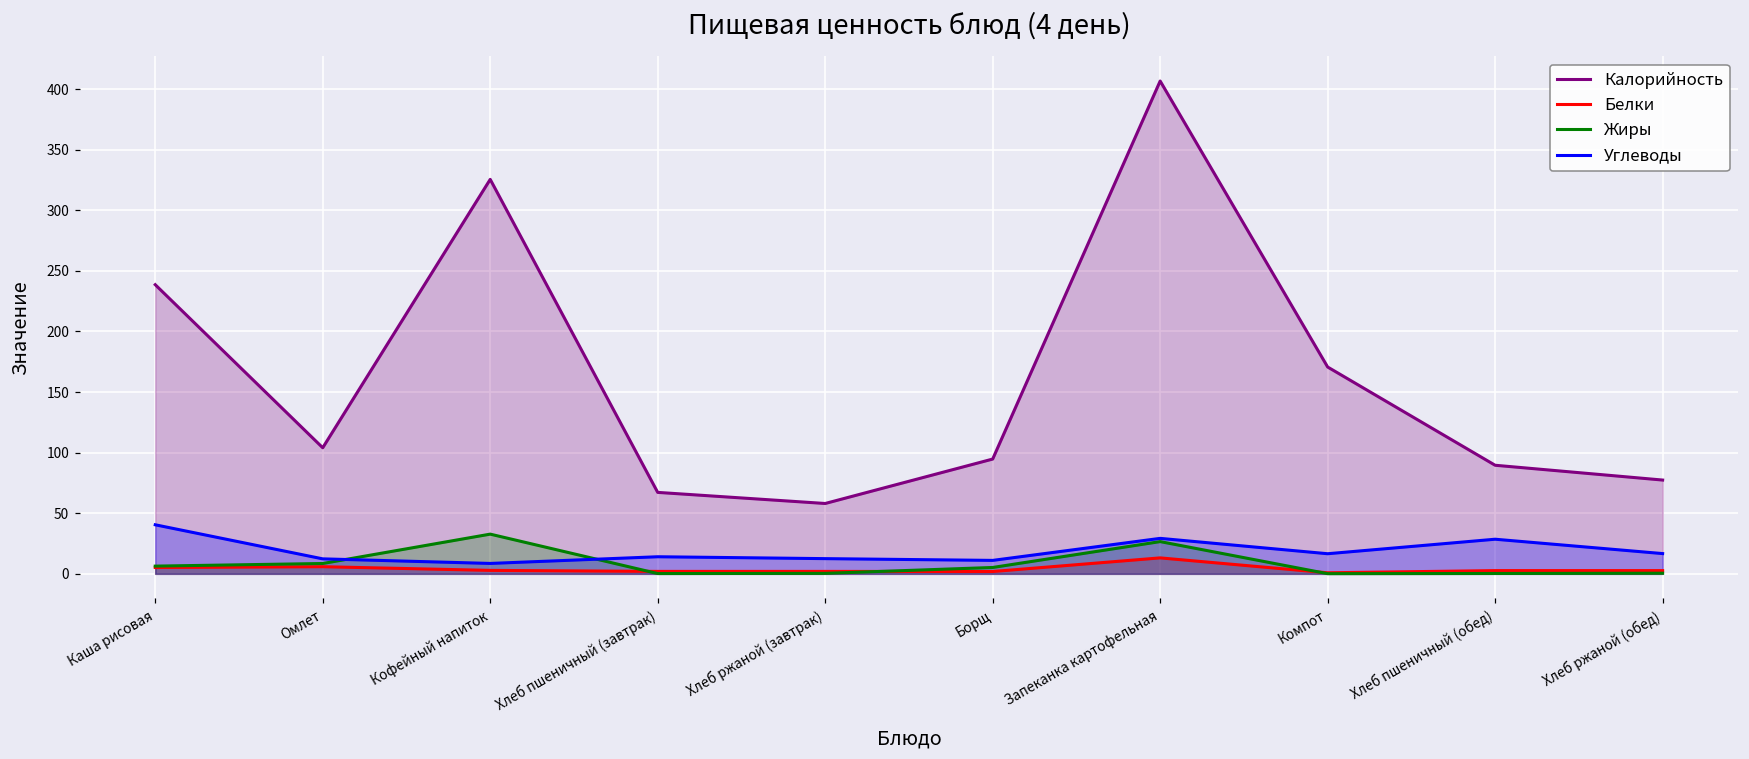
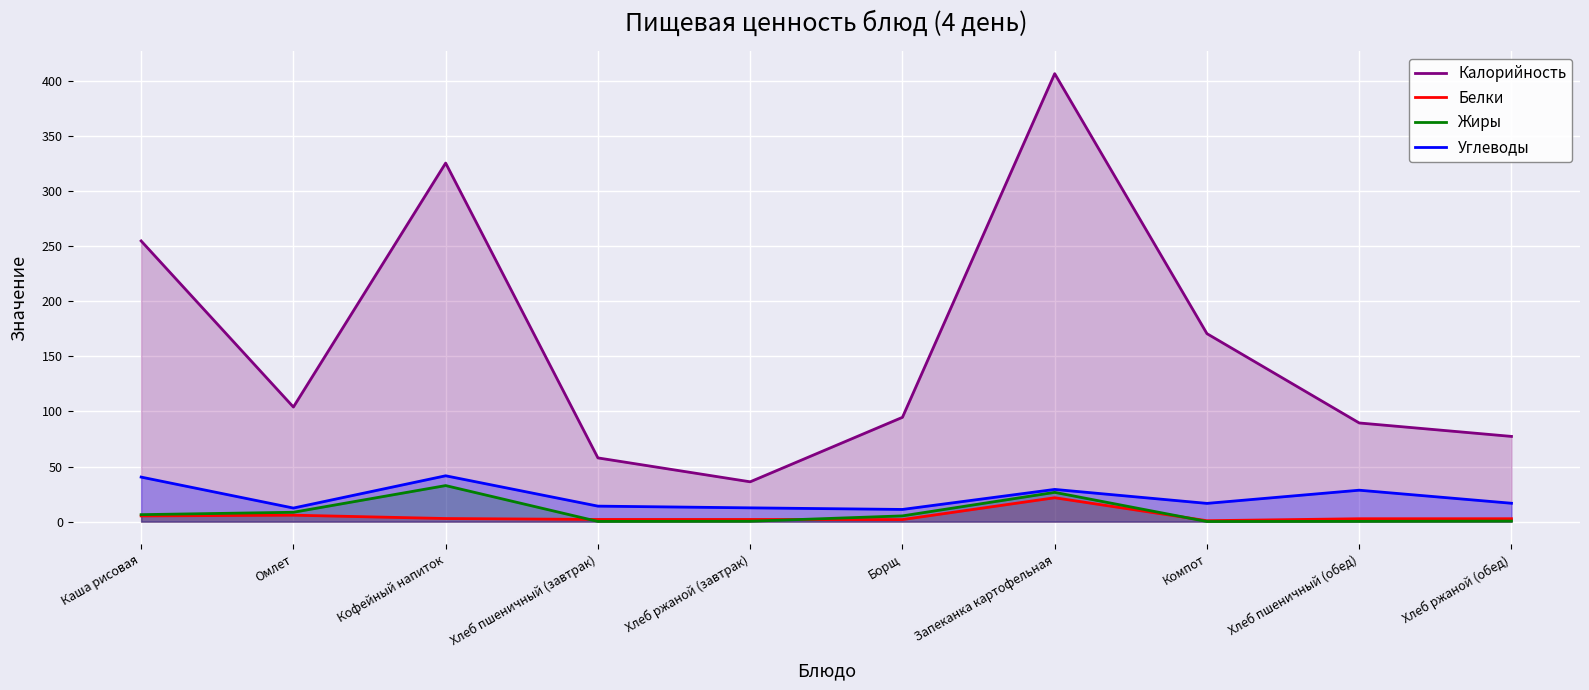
Калорийность, Каша рисовая: 239 -> 255
Углеводы, Кофейный напиток: 9 -> 42
Калорийность, Хлеб пшеничный (завтрак): 67 -> 58
Калорийность, Хлеб ржаной (завтрак): 58 -> 36
Белки, Запеканка картофельная: 13 -> 22
